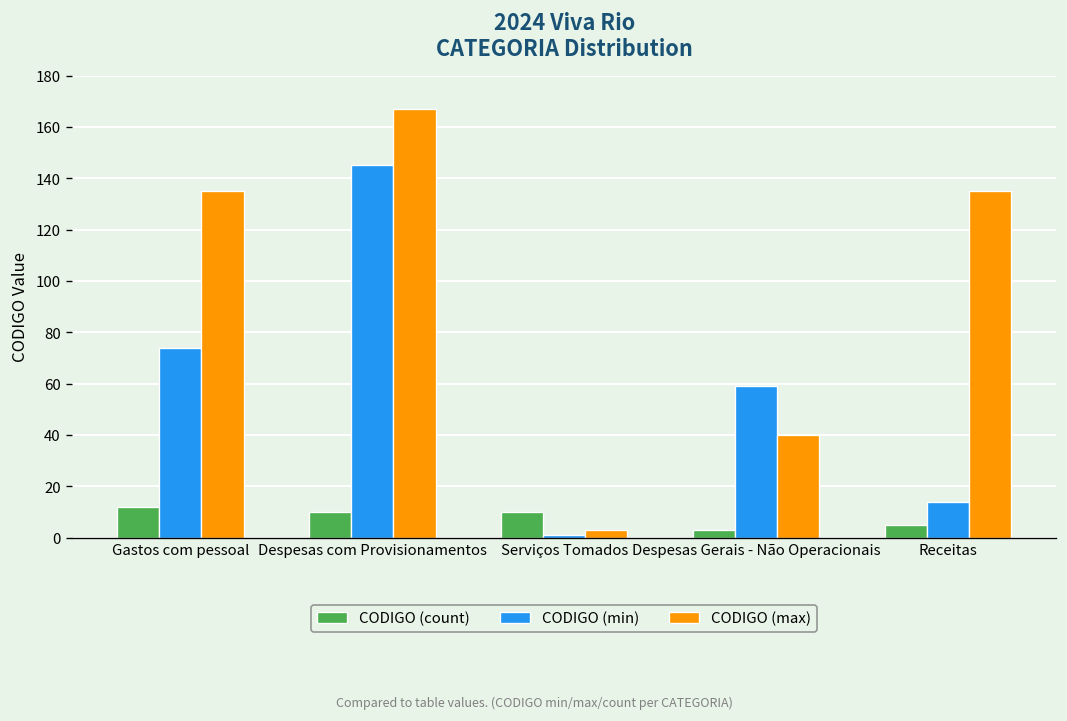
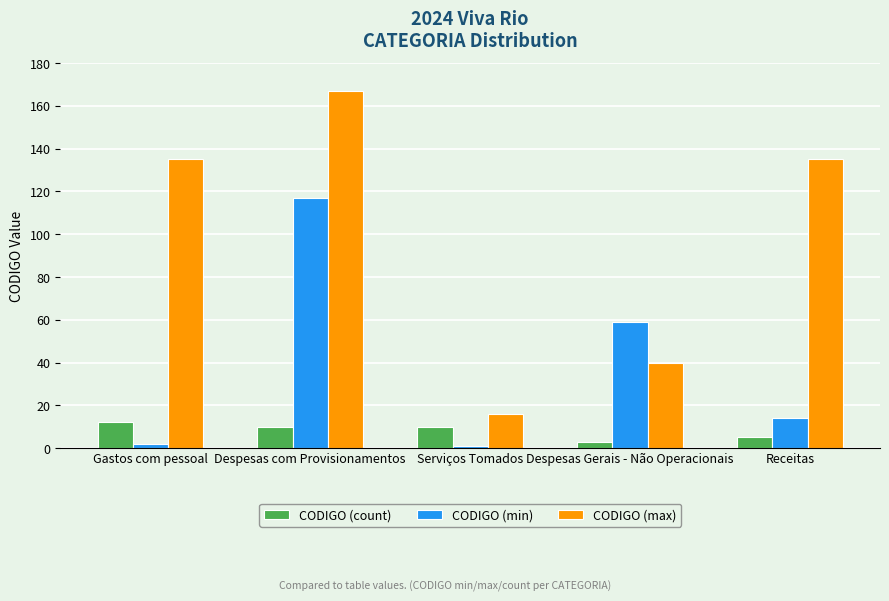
CODIGO (min), Gastos com pessoal: 74 -> 2
CODIGO (min), Despesas com Provisionamentos: 145 -> 117
CODIGO (max), Serviços Tomados: 3 -> 16
